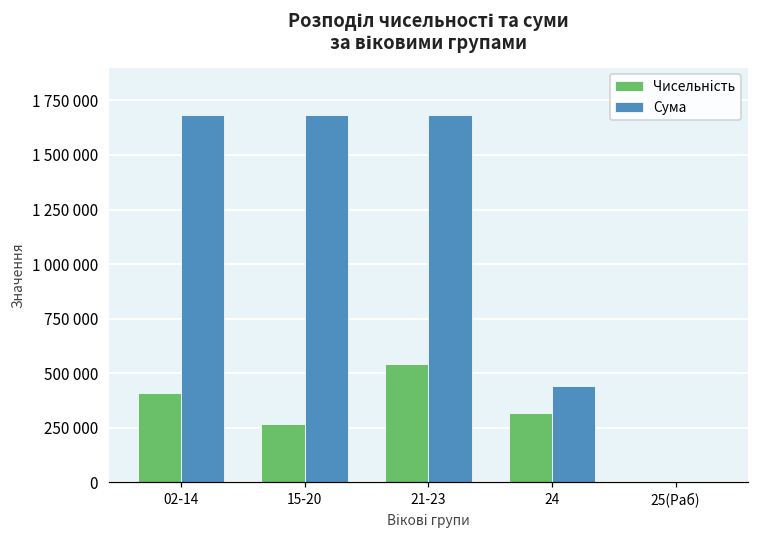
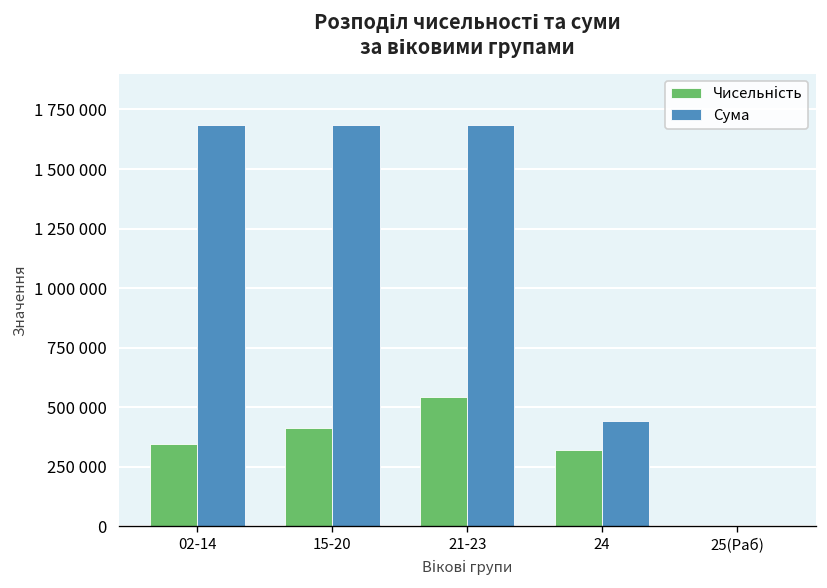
Чисельність, 02-14: 410000 -> 340000
Чисельність, 15-20: 270000 -> 410000
